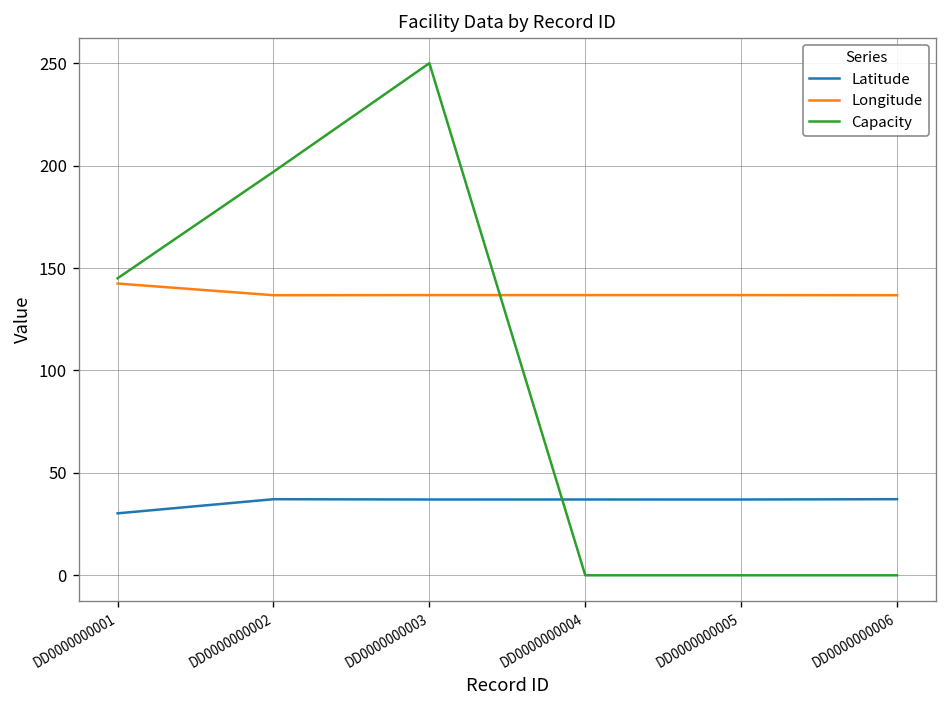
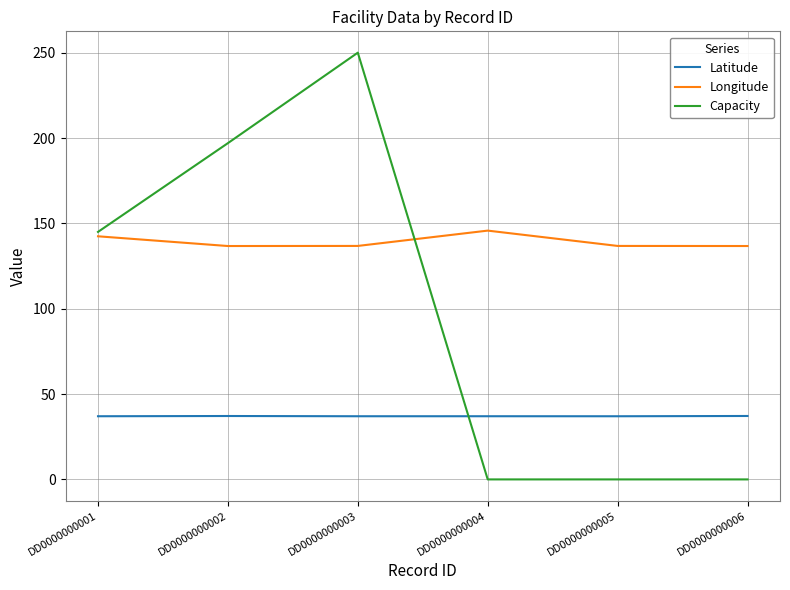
Latitude, DD0000000001: 30 -> 37
Longitude, DD0000000004: 137 -> 146
